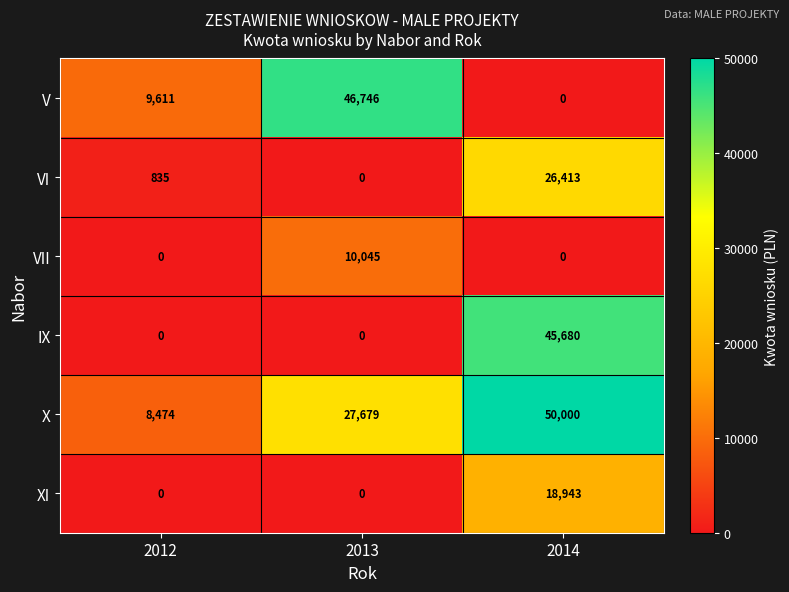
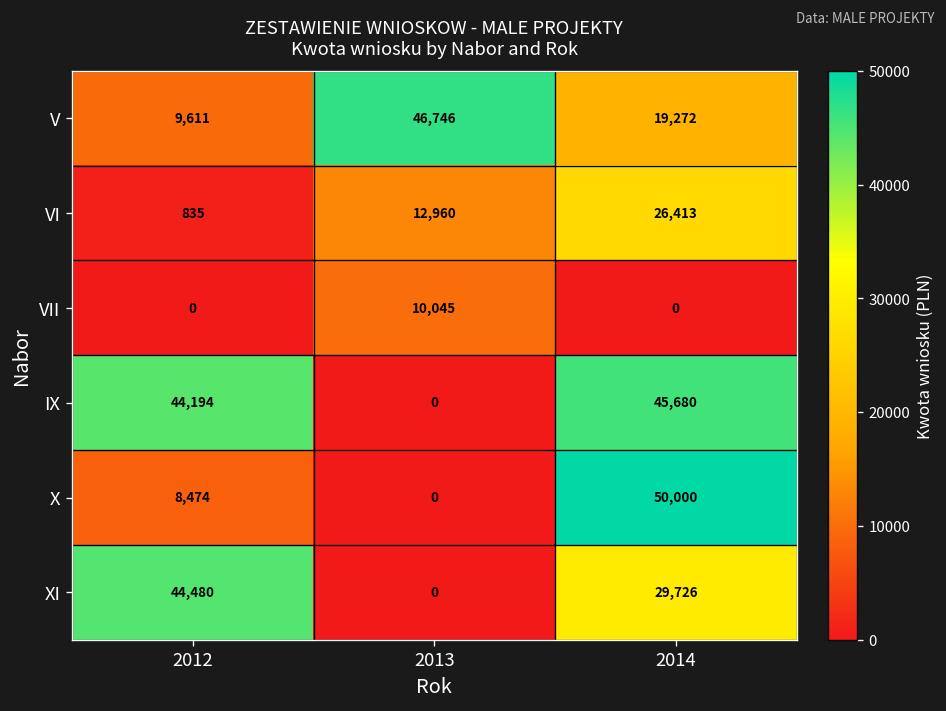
V, 2014: 0 -> 19,272
VI, 2013: 0 -> 12,960
IX, 2012: 0 -> 44,194
X, 2013: 27,679 -> 0
XI, 2012: 0 -> 44,480
XI, 2014: 18,943 -> 29,726
